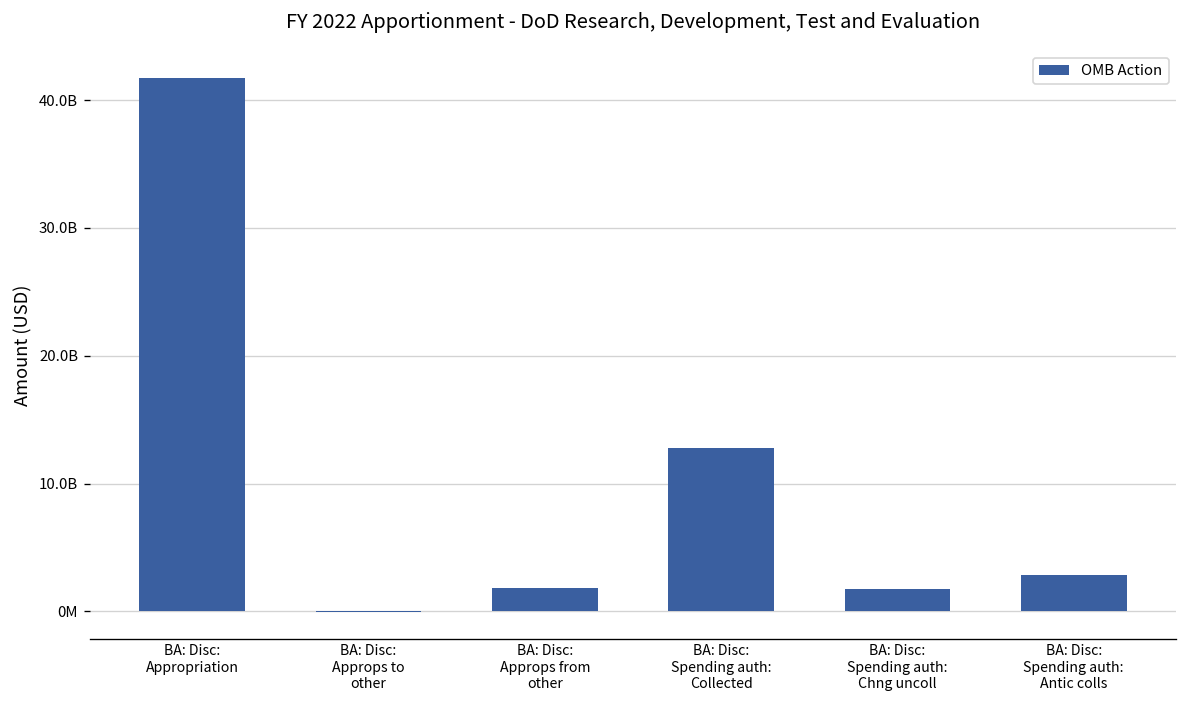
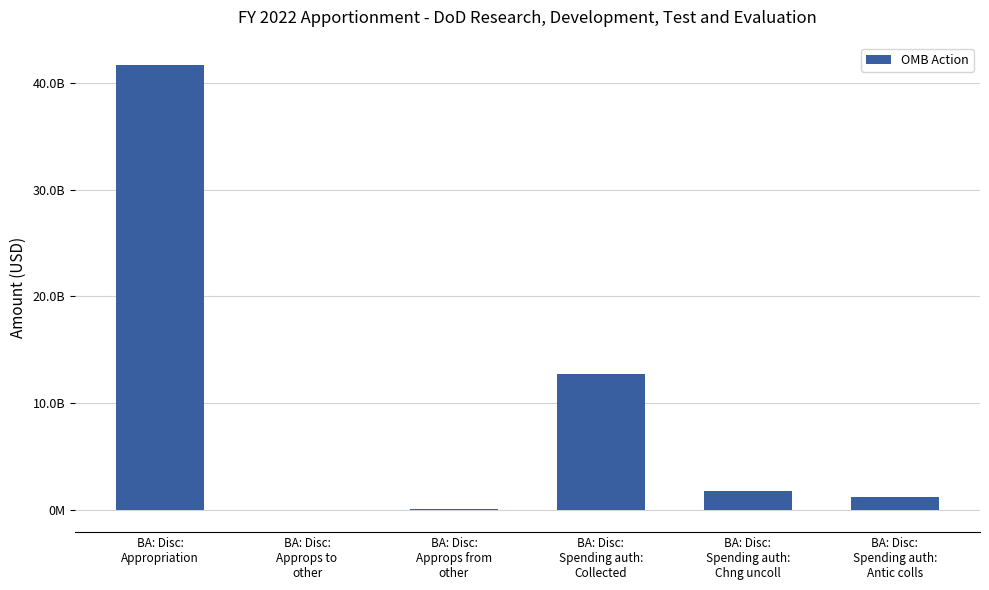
BA: Disc: Approps from other: 1900000000 -> 0
BA: Disc: Spending auth: Antic colls: 2900000000 -> 1200000000
